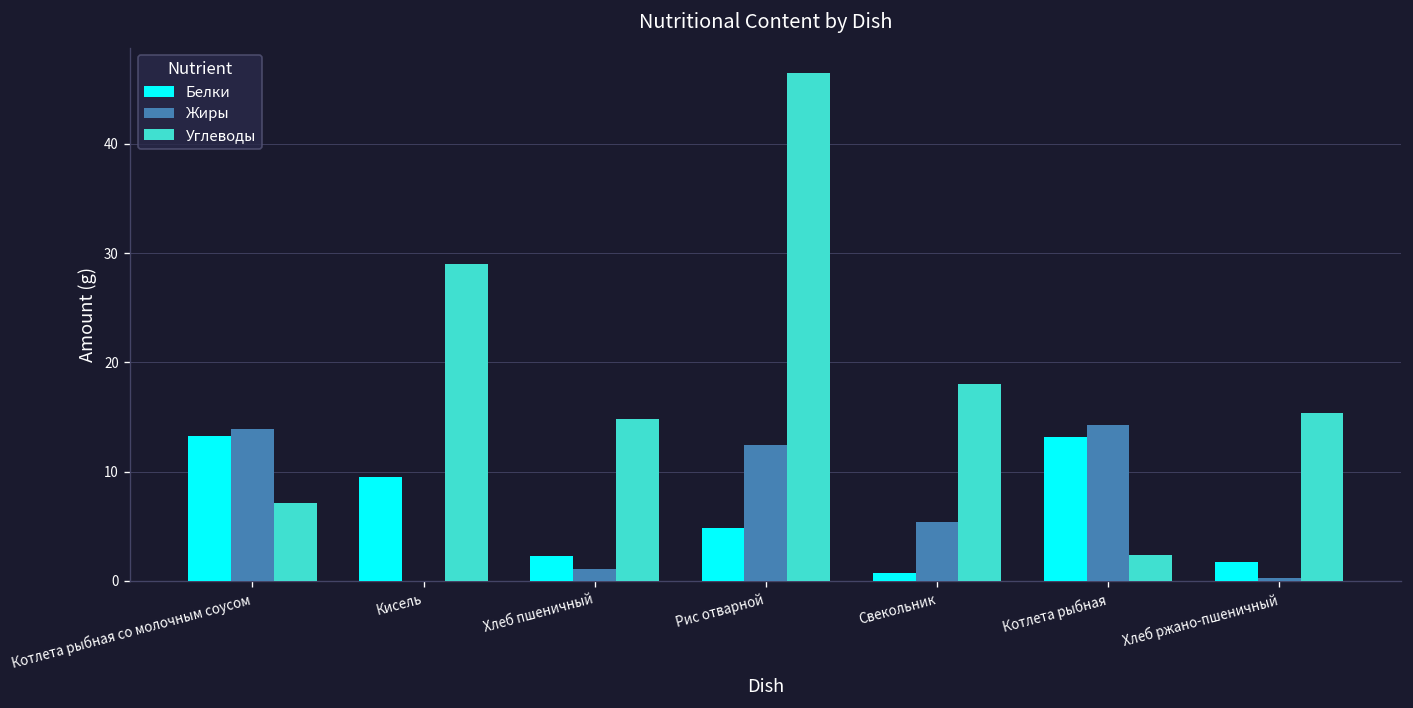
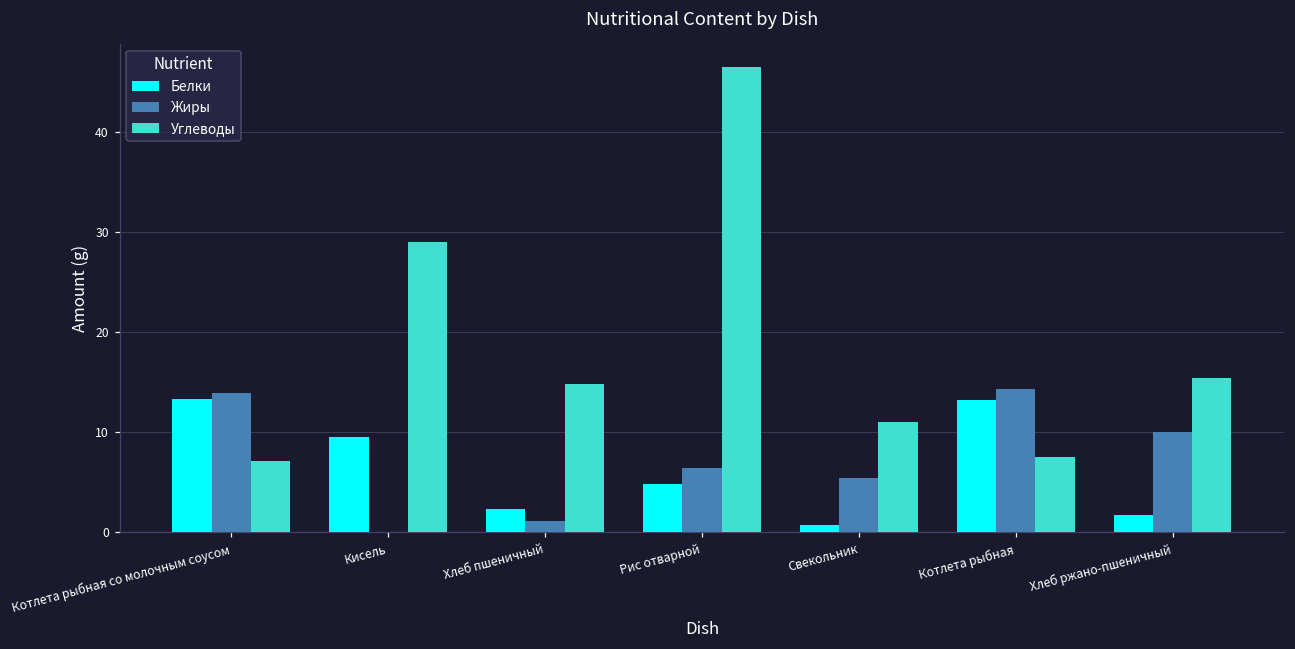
Жиры, Рис отварной: 12 -> 6
Углеводы, Свекольник: 18 -> 11
Углеводы, Котлета рыбная: 2 -> 8
Жиры, Хлеб ржано-пшеничный: 0 -> 10
